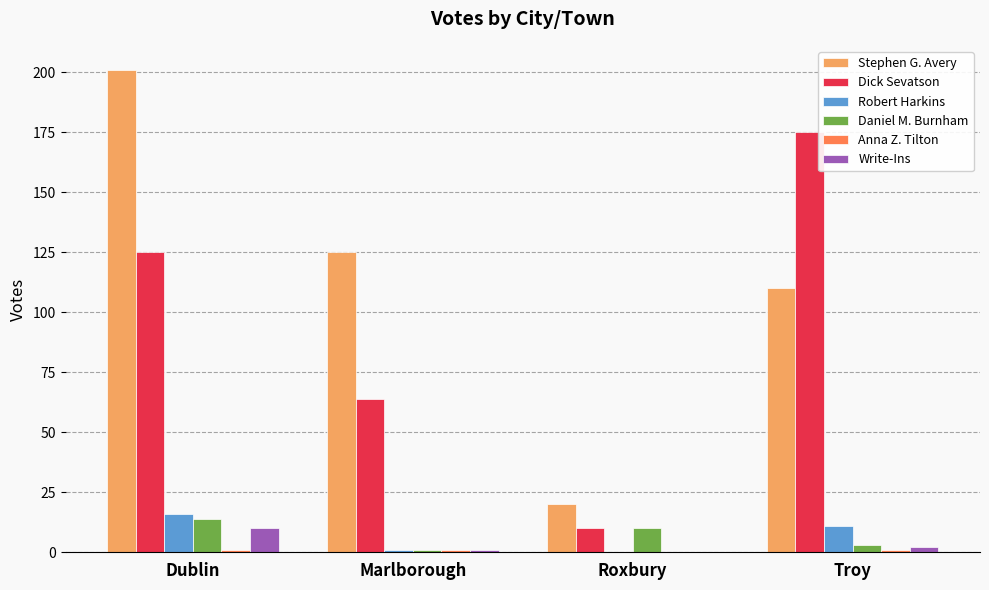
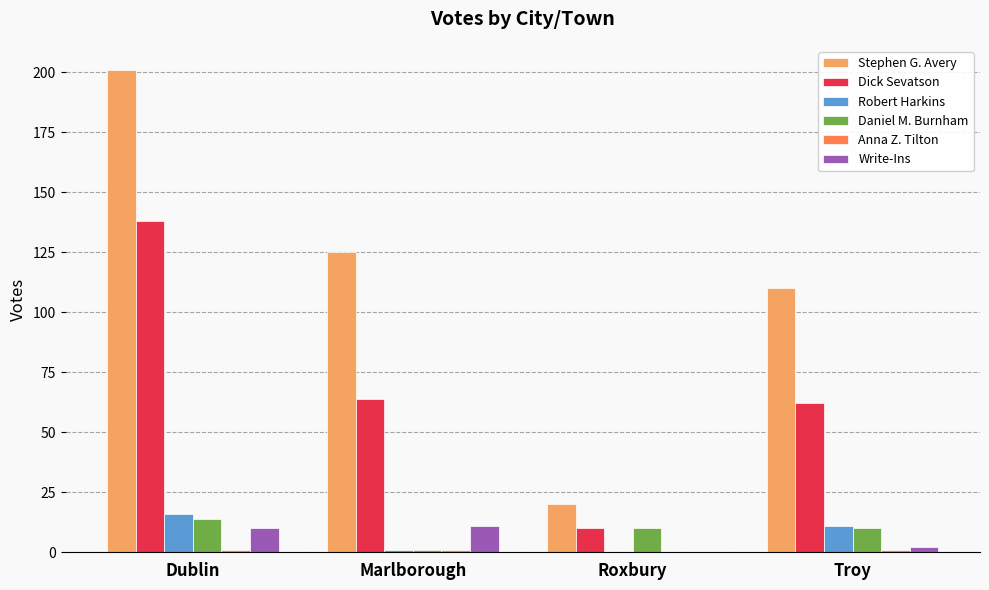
Dick Sevatson, Dublin: 125 -> 138
Write-Ins, Marlborough: 1 -> 11
Dick Sevatson, Troy: 175 -> 62
Daniel M. Burnham, Troy: 3 -> 10
